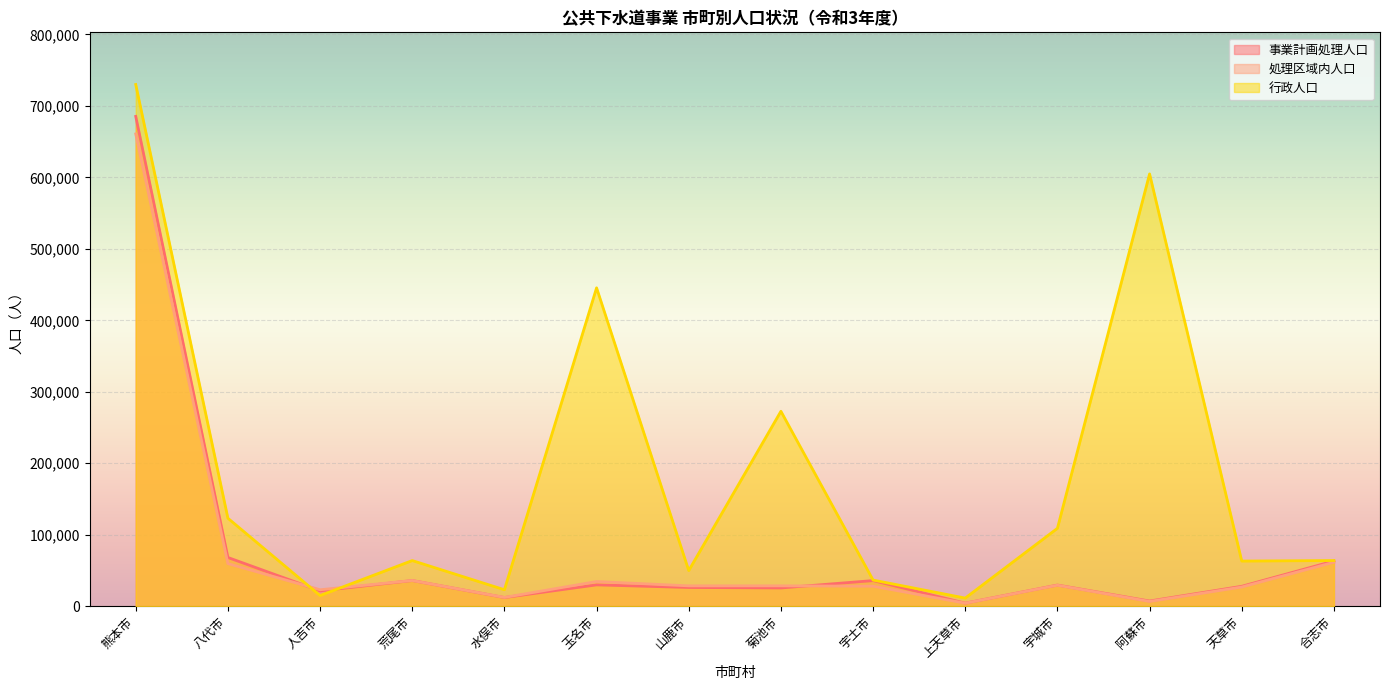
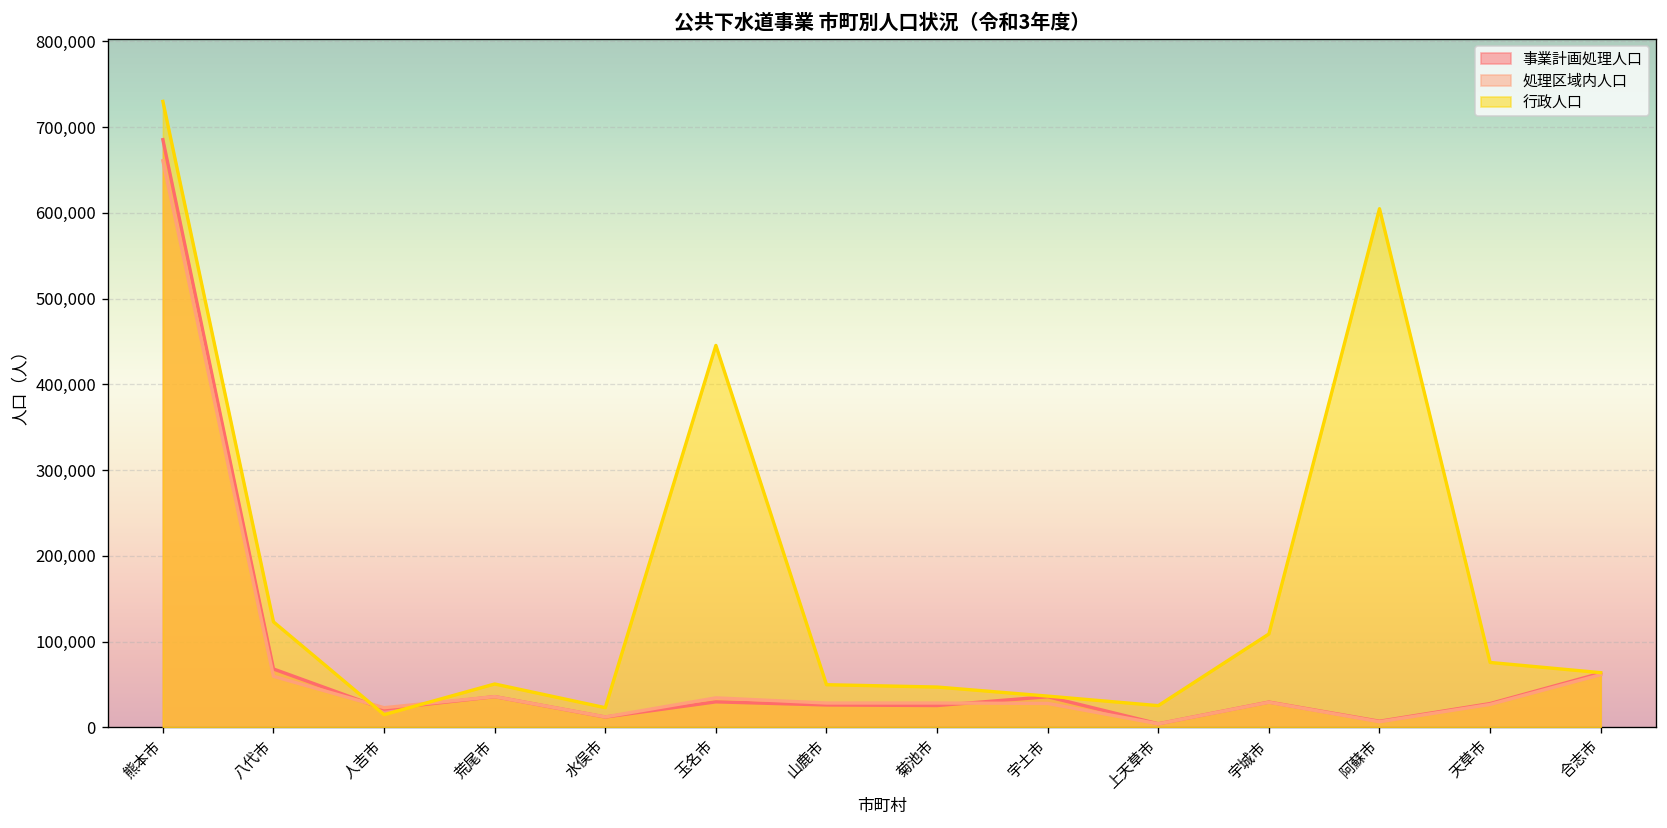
行政人口, 荒尾市: 60,000 -> 50,000
行政人口, 菊池市: 270,000 -> 50,000
行政人口, 上天草市: 10,000 -> 30,000
行政人口, 天草市: 60,000 -> 80,000
